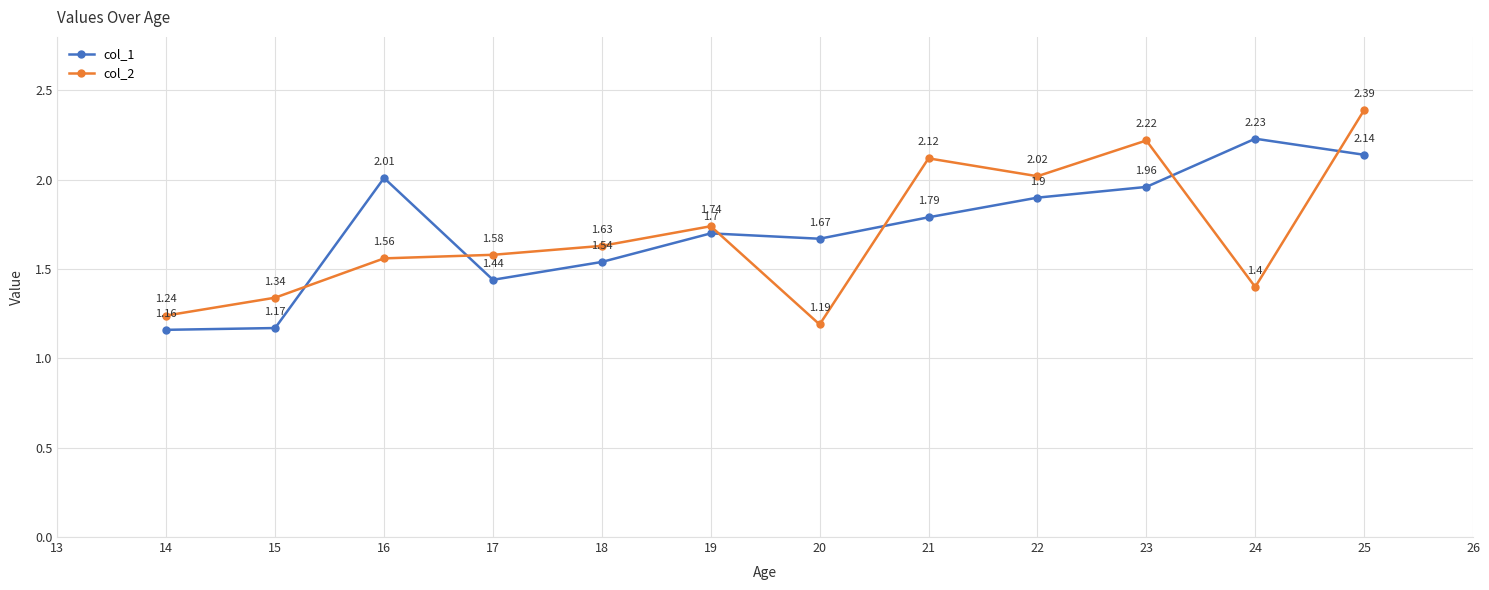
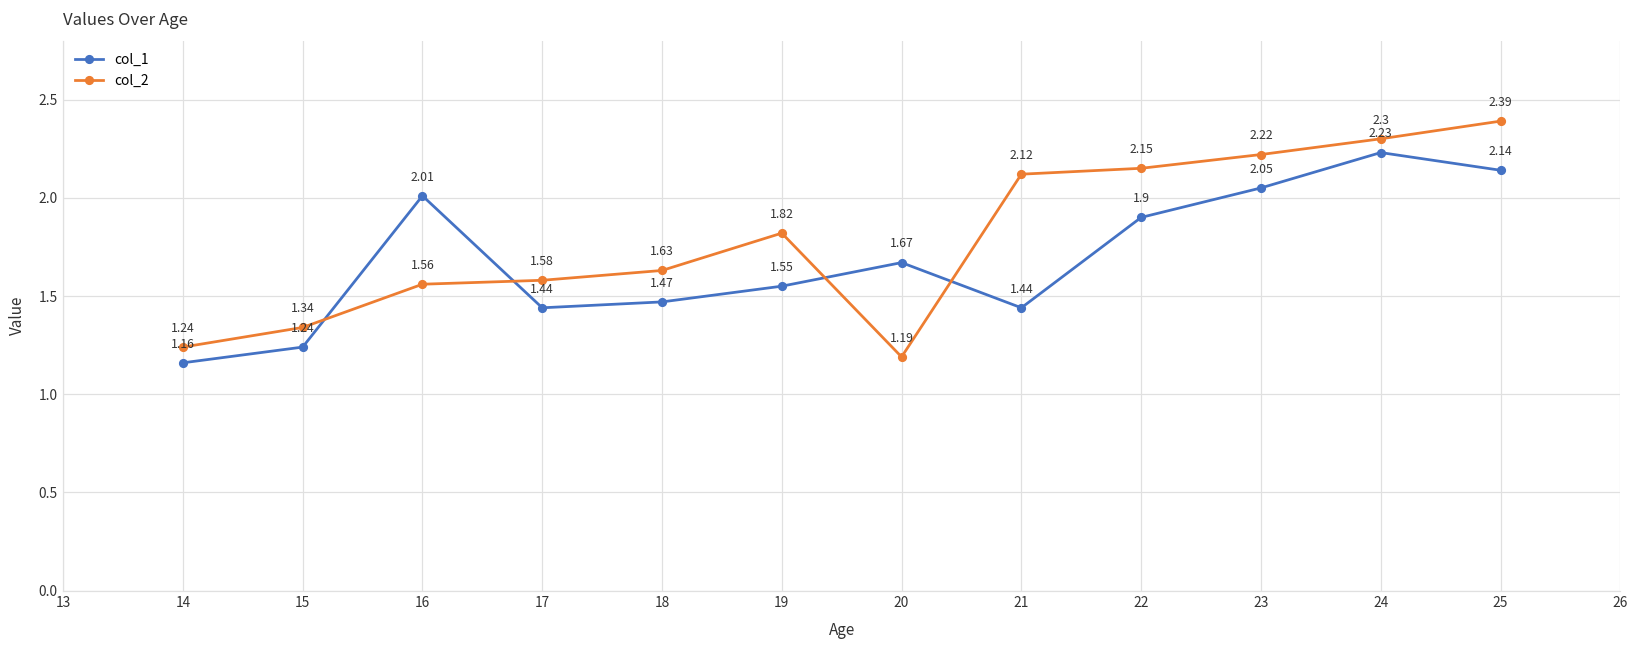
col_1, 15: 1.17 -> 1.24
col_1, 18: 1.54 -> 1.47
col_1, 19: 1.7 -> 1.55
col_2, 19: 1.74 -> 1.82
col_1, 21: 1.79 -> 1.44
col_2, 22: 2.02 -> 2.15
col_1, 23: 1.96 -> 2.05
col_2, 24: 1.4 -> 2.3
